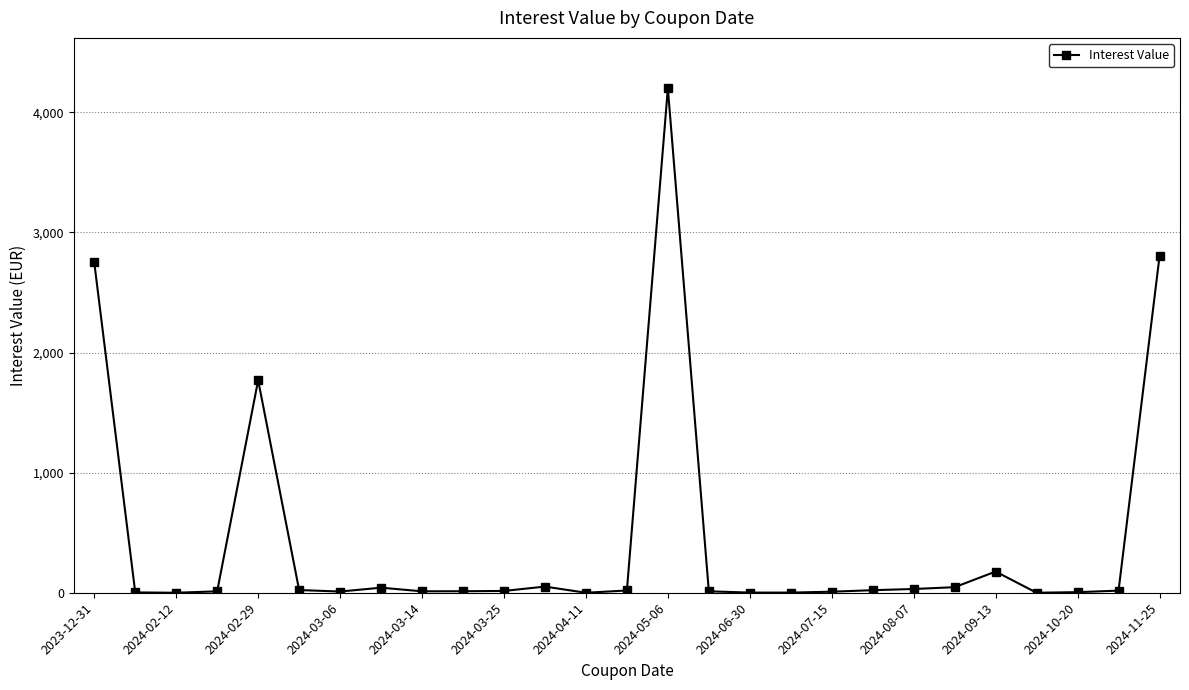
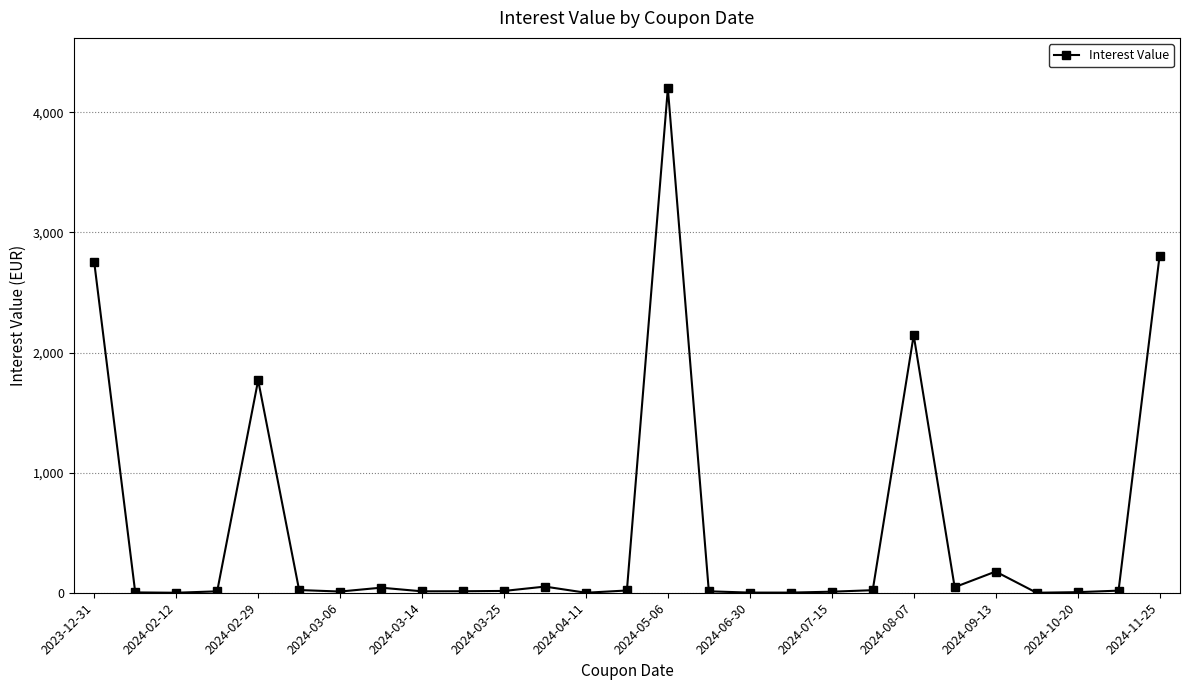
2024-08-07: 30 -> 2,140
